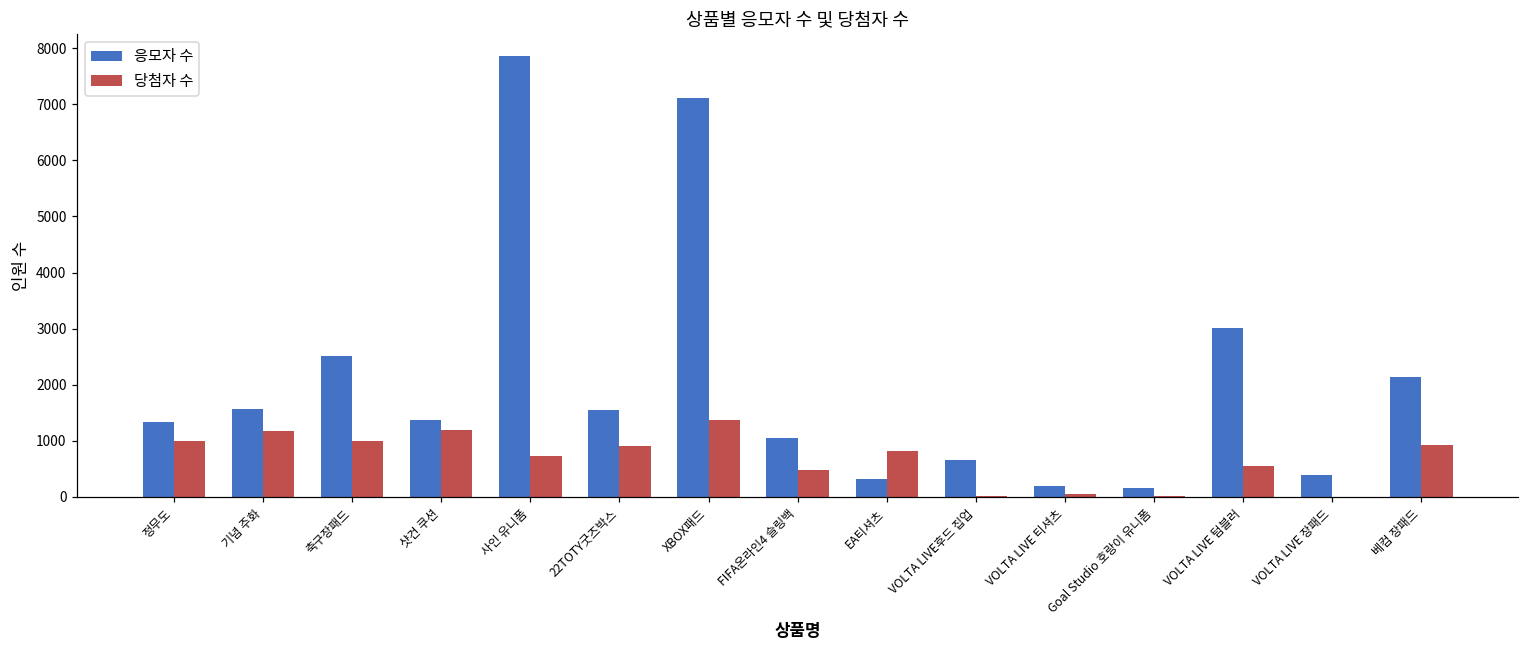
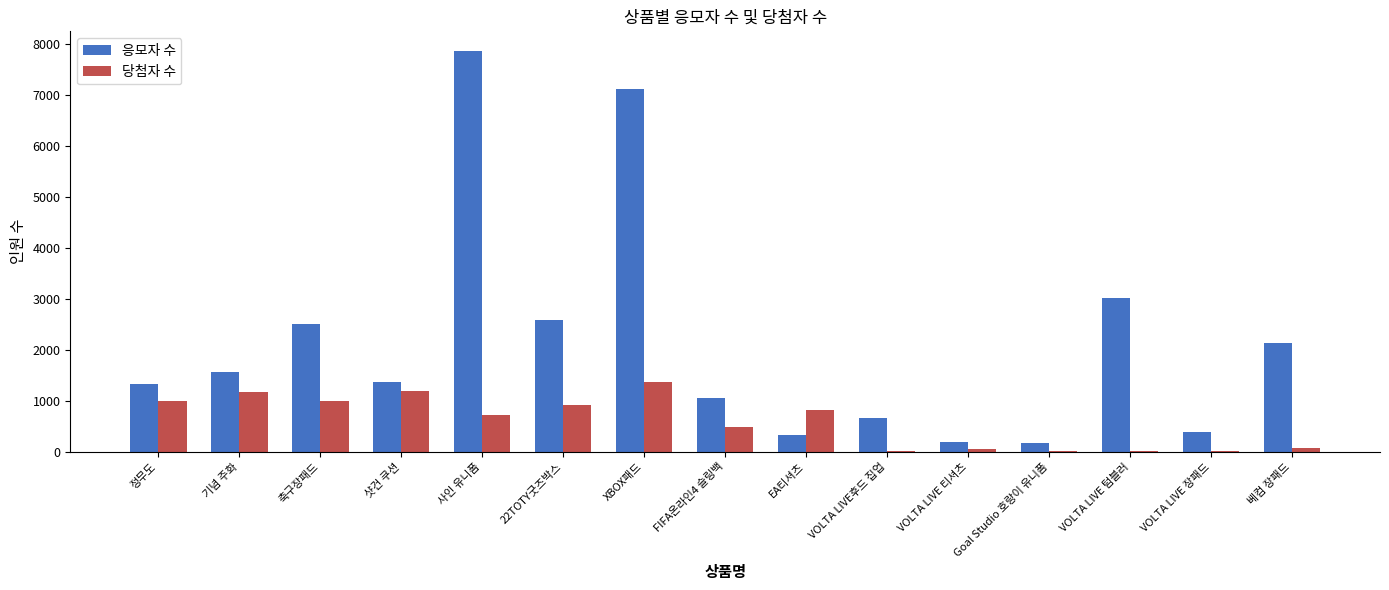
응모자 수, 22TOTY굿즈박스: 1500 -> 2600
당첨자 수, VOLTA LIVE 텀블러: 500 -> 0
당첨자 수, 베컴 장패드: 900 -> 100
